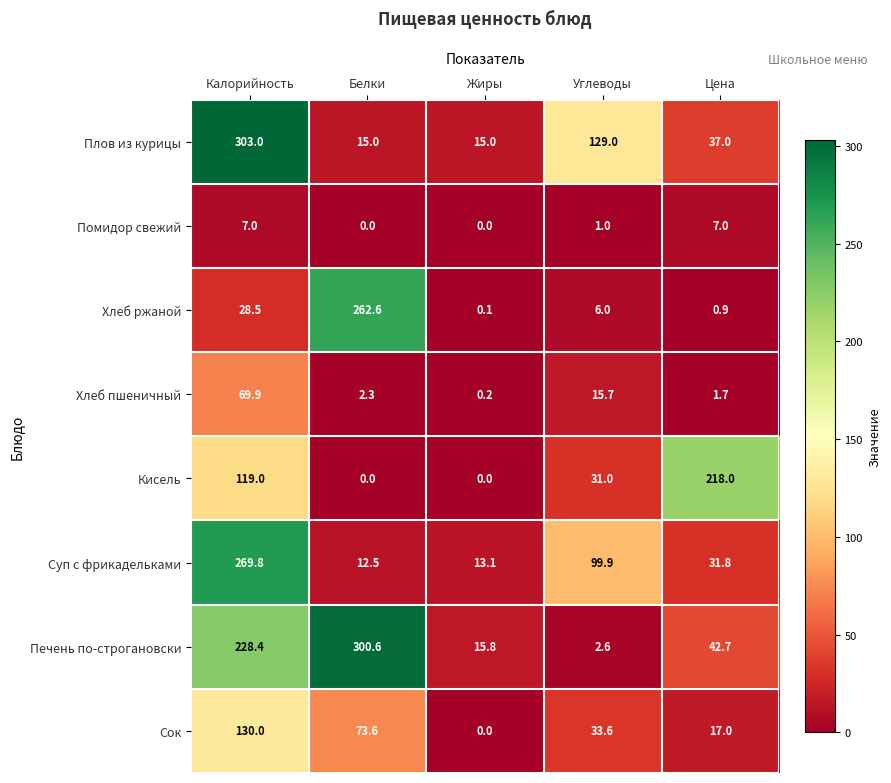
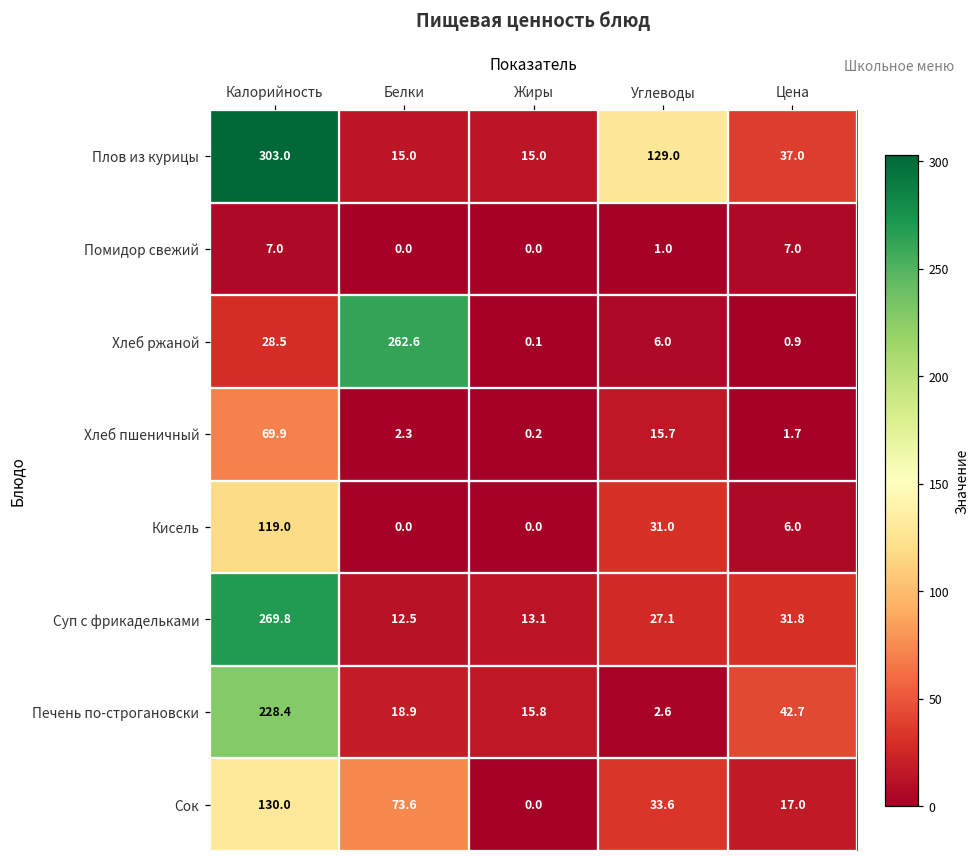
Кисель, Цена: 218.0 -> 6.0
Суп с фрикадельками, Углеводы: 99.9 -> 27.1
Печень по-строгановски, Белки: 300.6 -> 18.9
